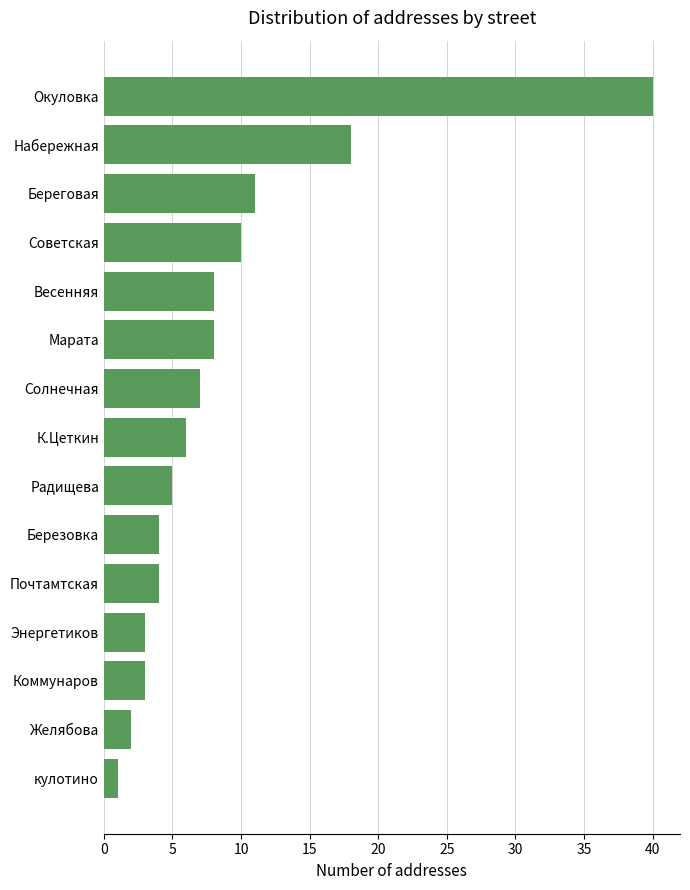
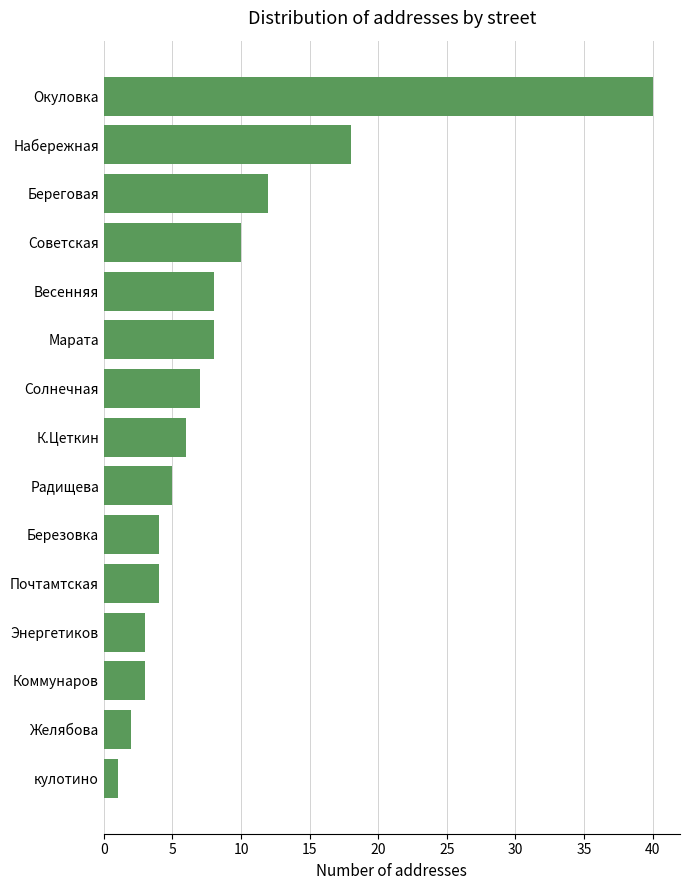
Береговая: 11 -> 12
